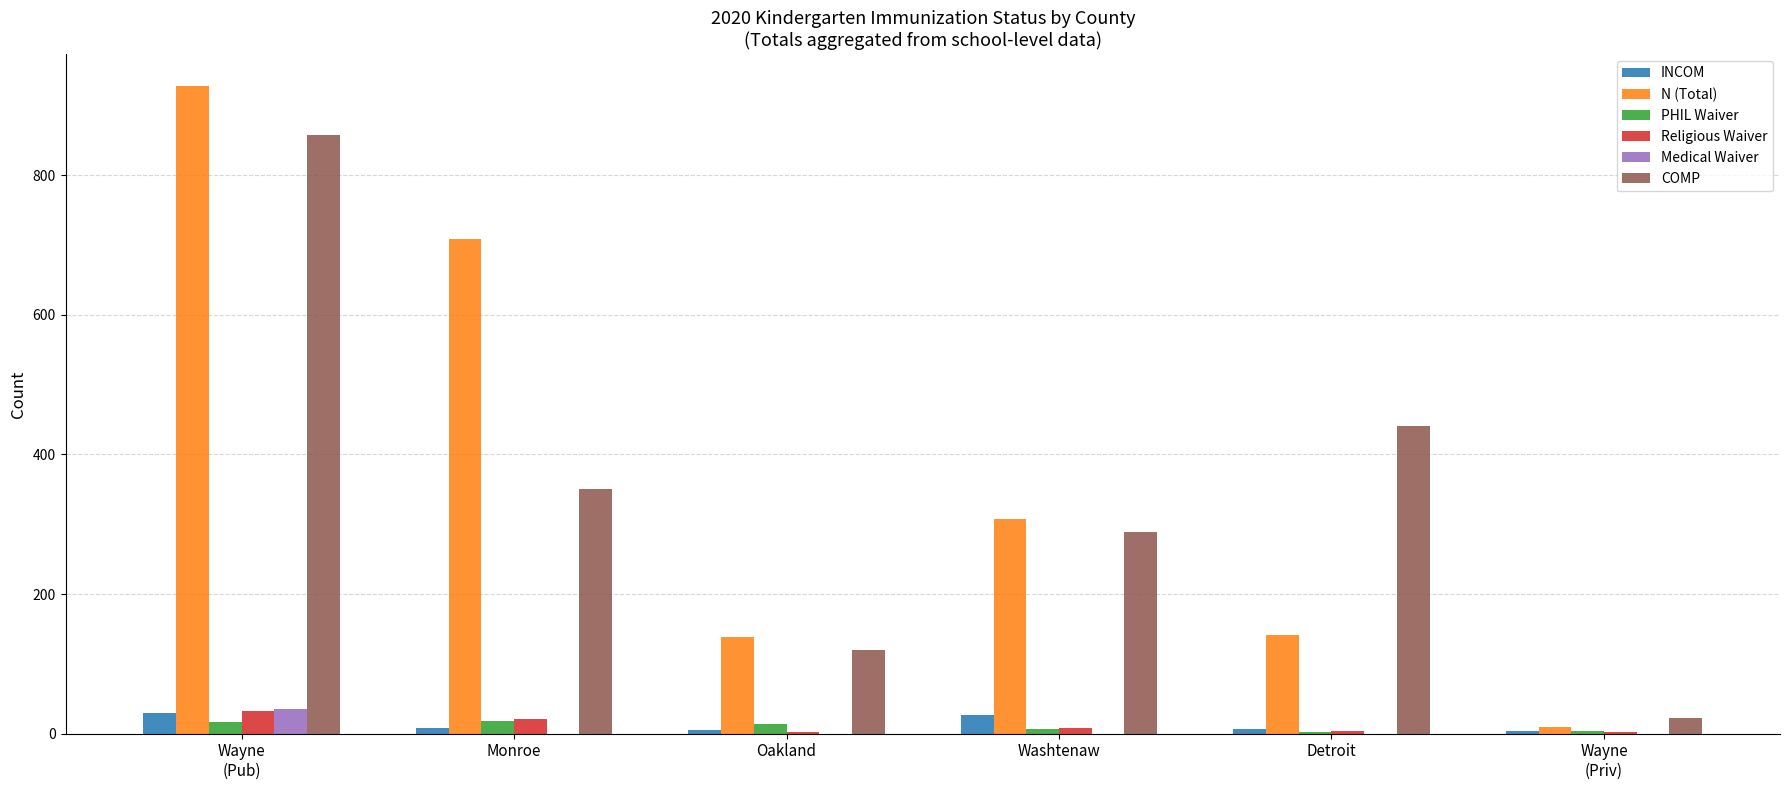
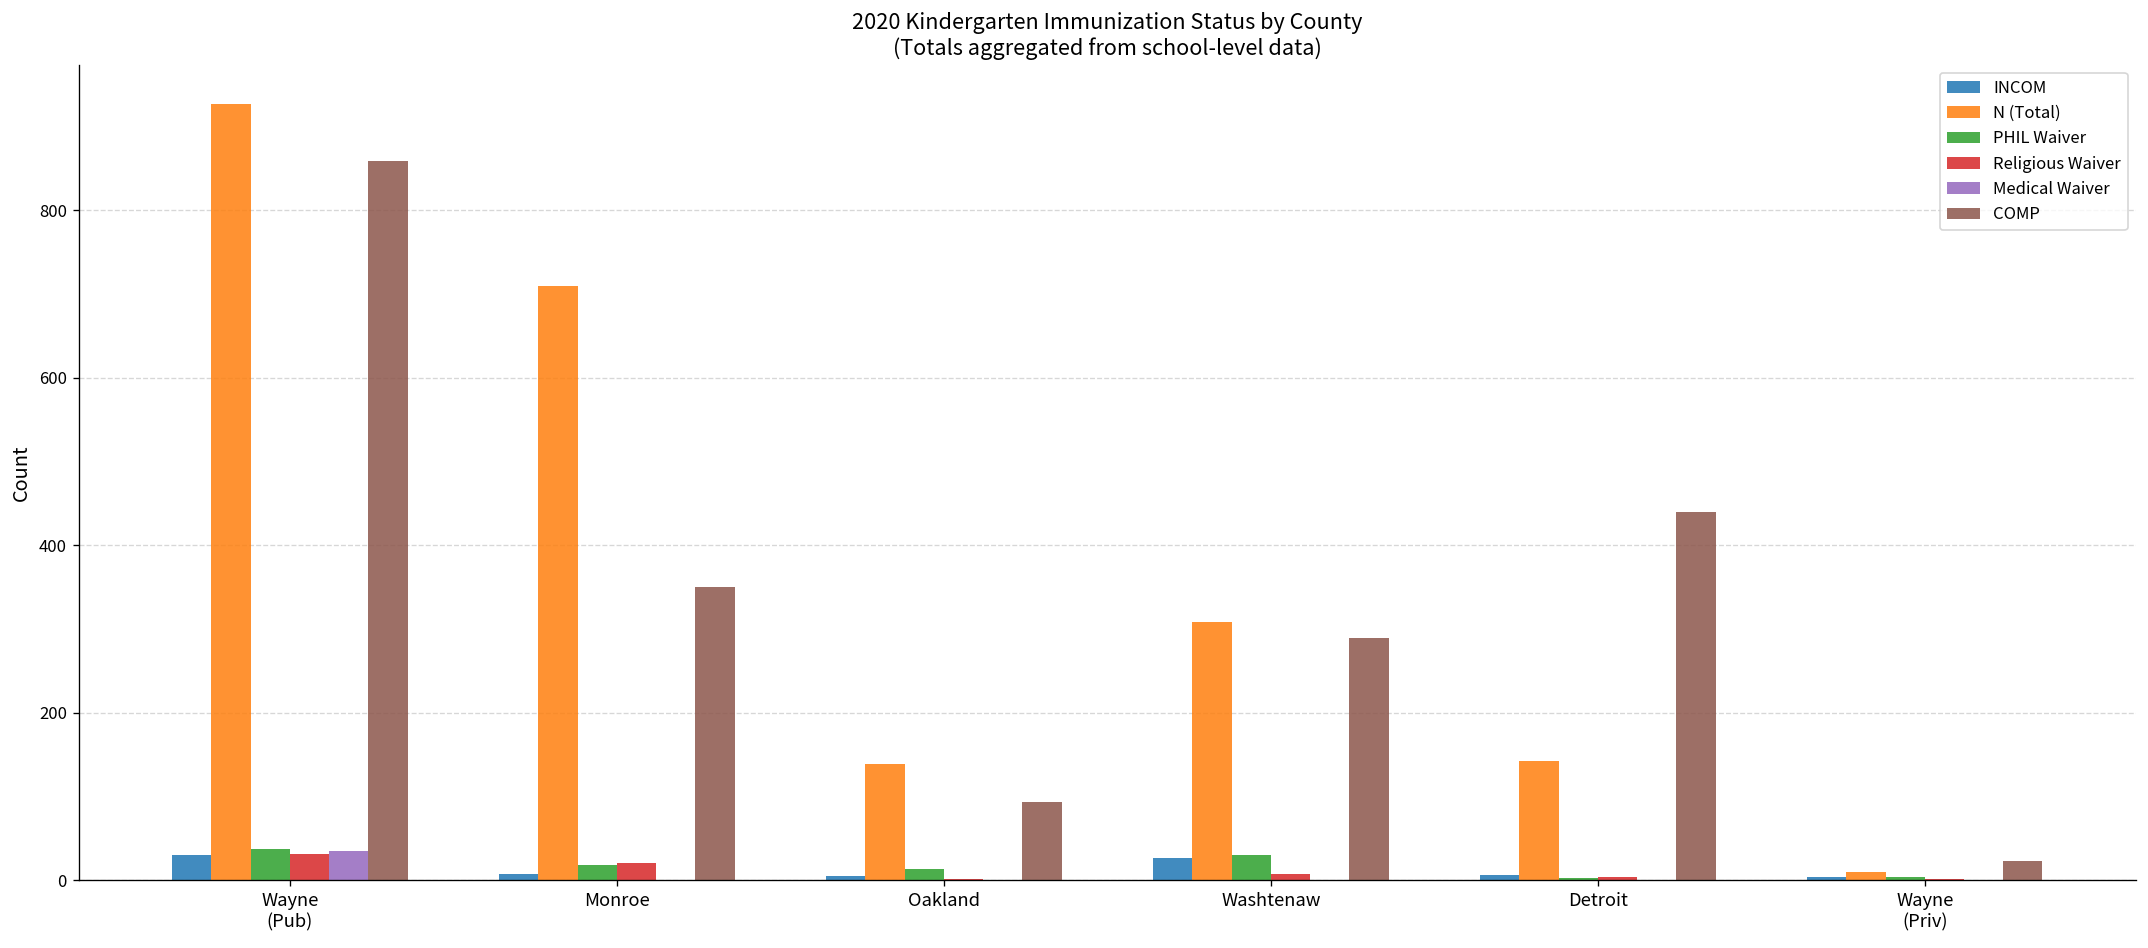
PHIL Waiver, Wayne (Pub): 20 -> 40
COMP, Oakland: 120 -> 90
PHIL Waiver, Washtenaw: 10 -> 30
